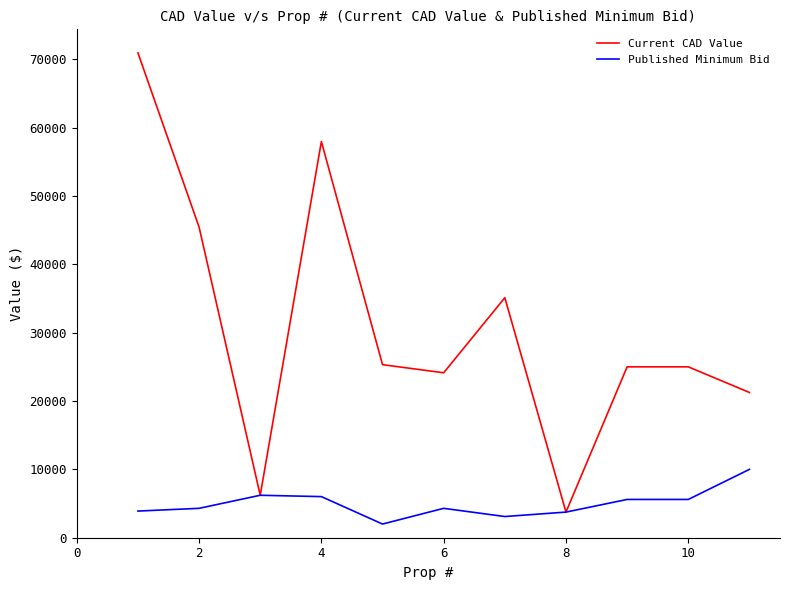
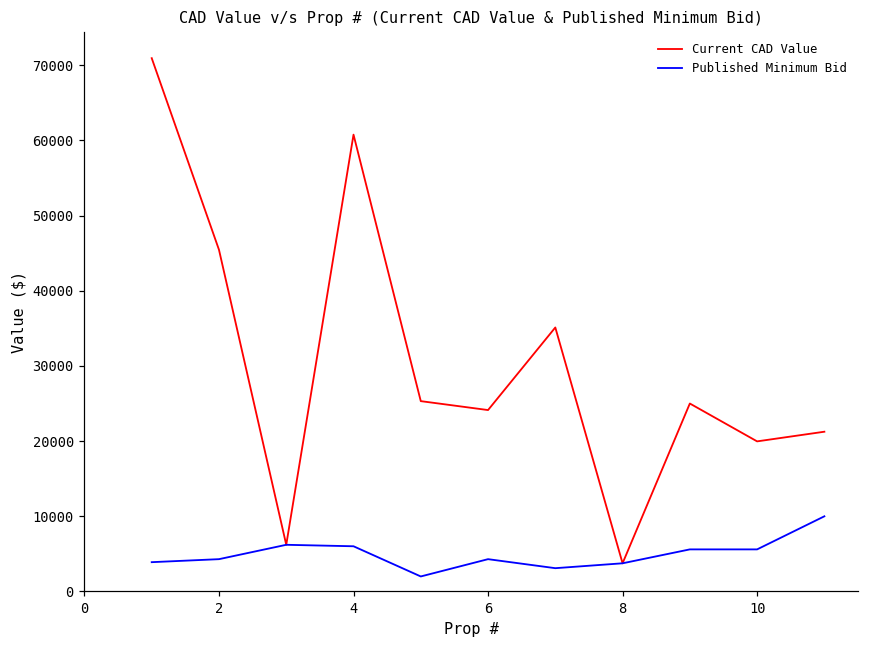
Current CAD Value, 4: 58000 -> 61000
Current CAD Value, 10: 25000 -> 20000
